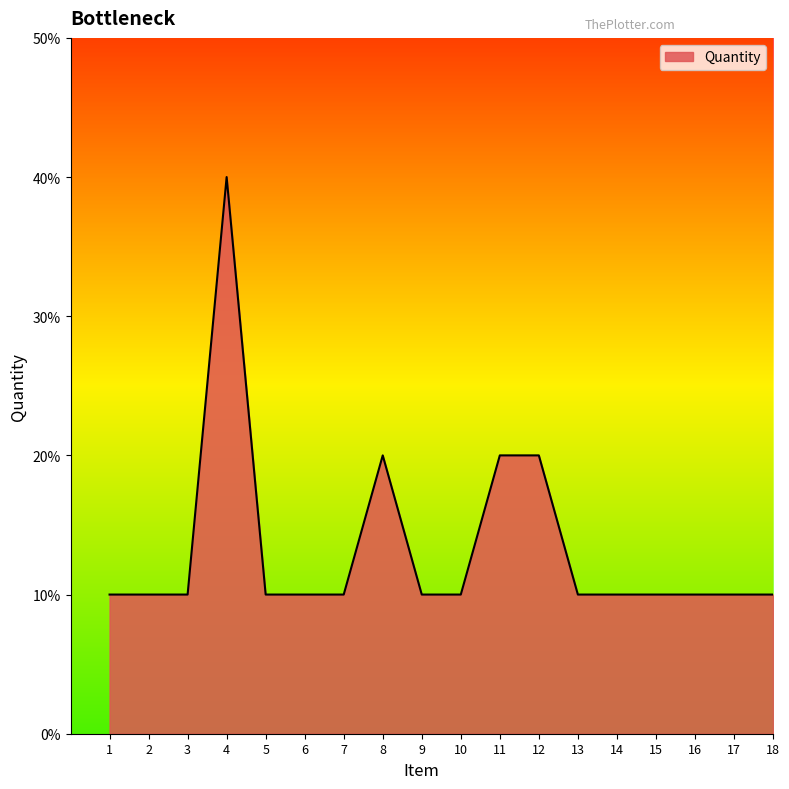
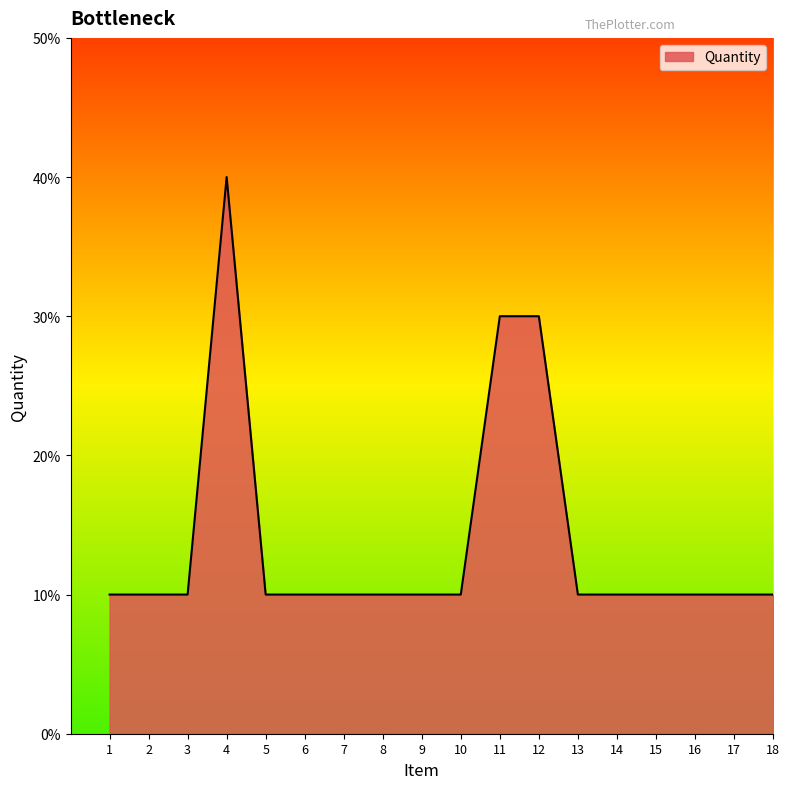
8: 20.0% -> 10.0%
11: 20.0% -> 30.0%
12: 20.0% -> 30.0%
